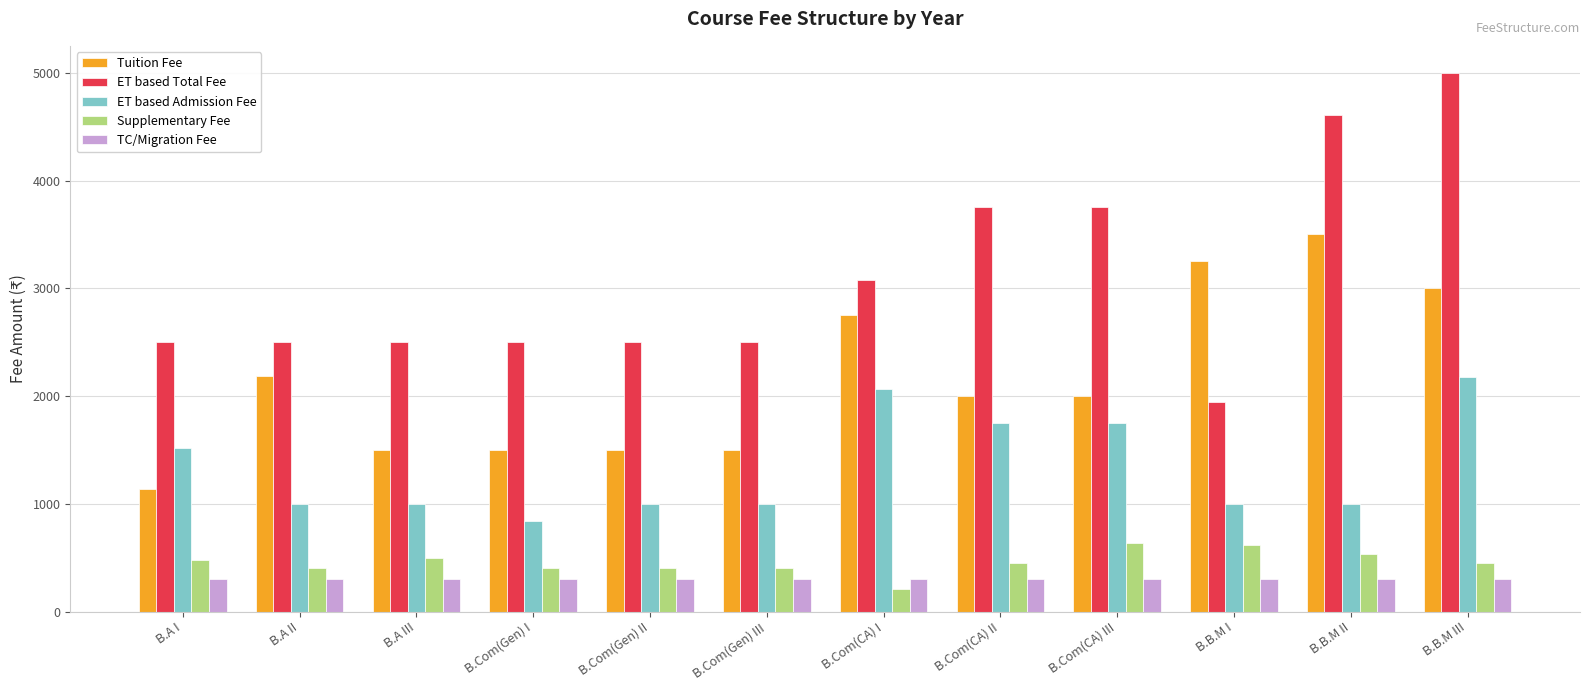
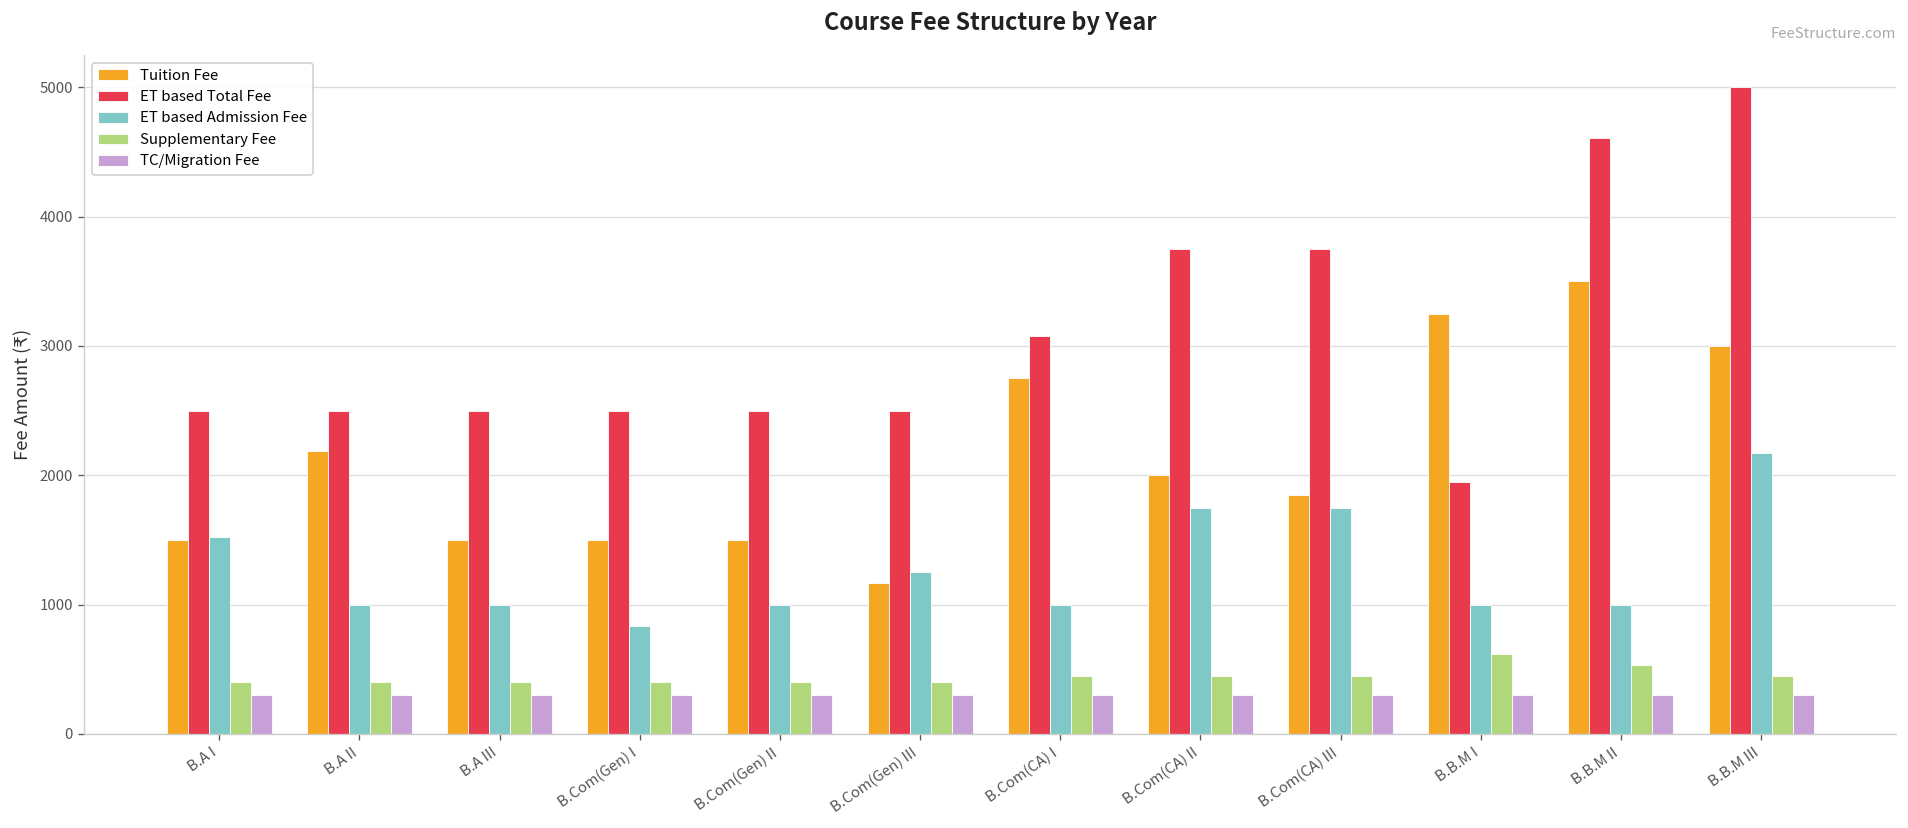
Tuition Fee, B.A I: 1140 -> 1500
Supplementary Fee, B.A I: 480 -> 400
Supplementary Fee, B.A III: 490 -> 400
Tuition Fee, B.Com(Gen) III: 1500 -> 1160
ET based Admission Fee, B.Com(Gen) III: 1000 -> 1250
ET based Admission Fee, B.Com(CA) I: 2060 -> 1000
Supplementary Fee, B.Com(CA) I: 210 -> 450
Tuition Fee, B.Com(CA) III: 2000 -> 1850
Supplementary Fee, B.Com(CA) III: 630 -> 450
